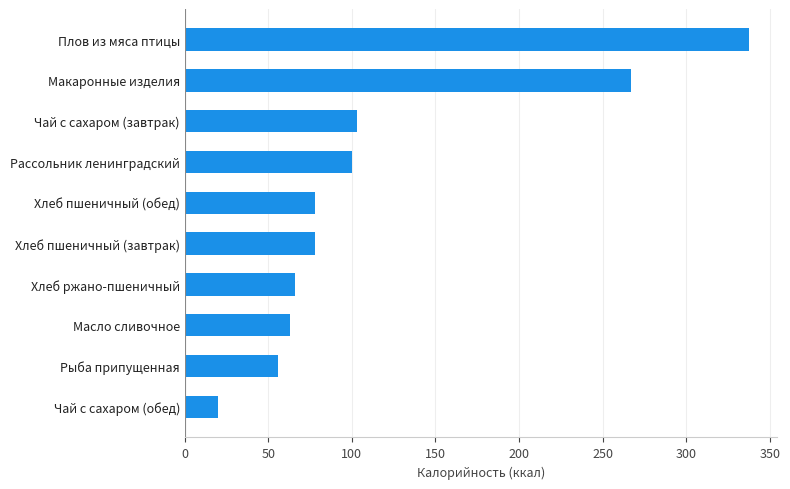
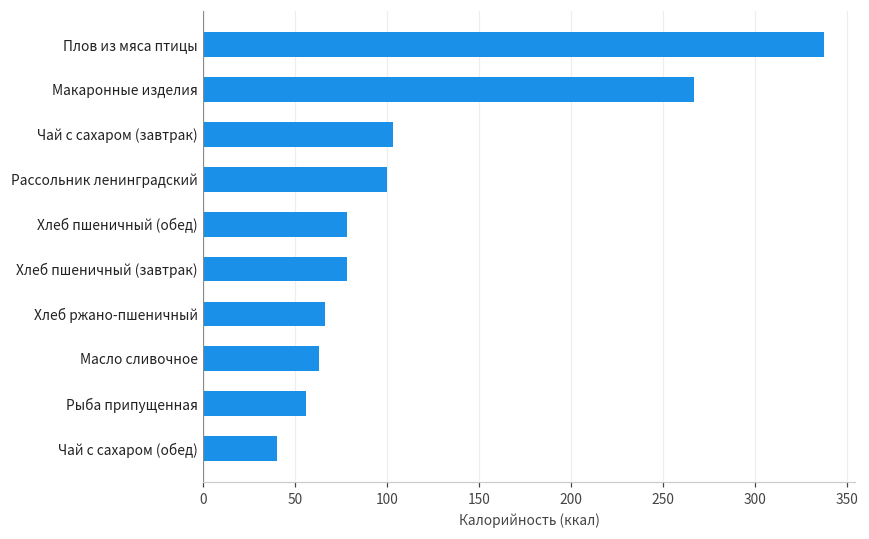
Чай с сахаром (обед): 20 -> 40
